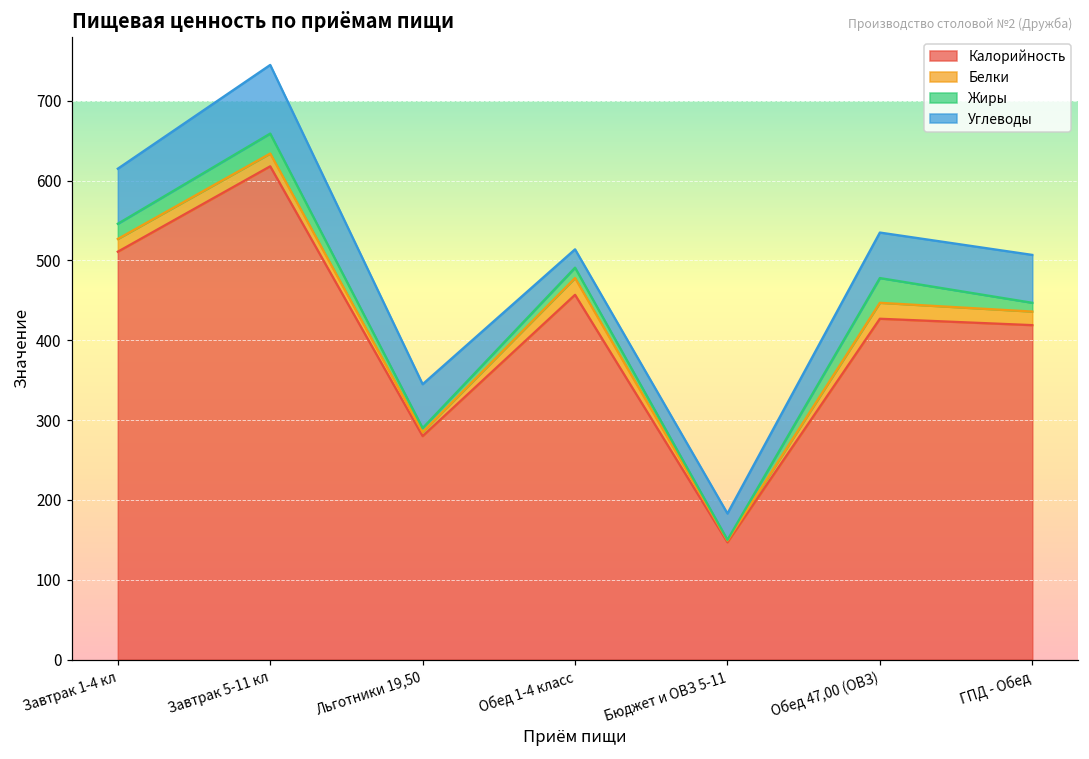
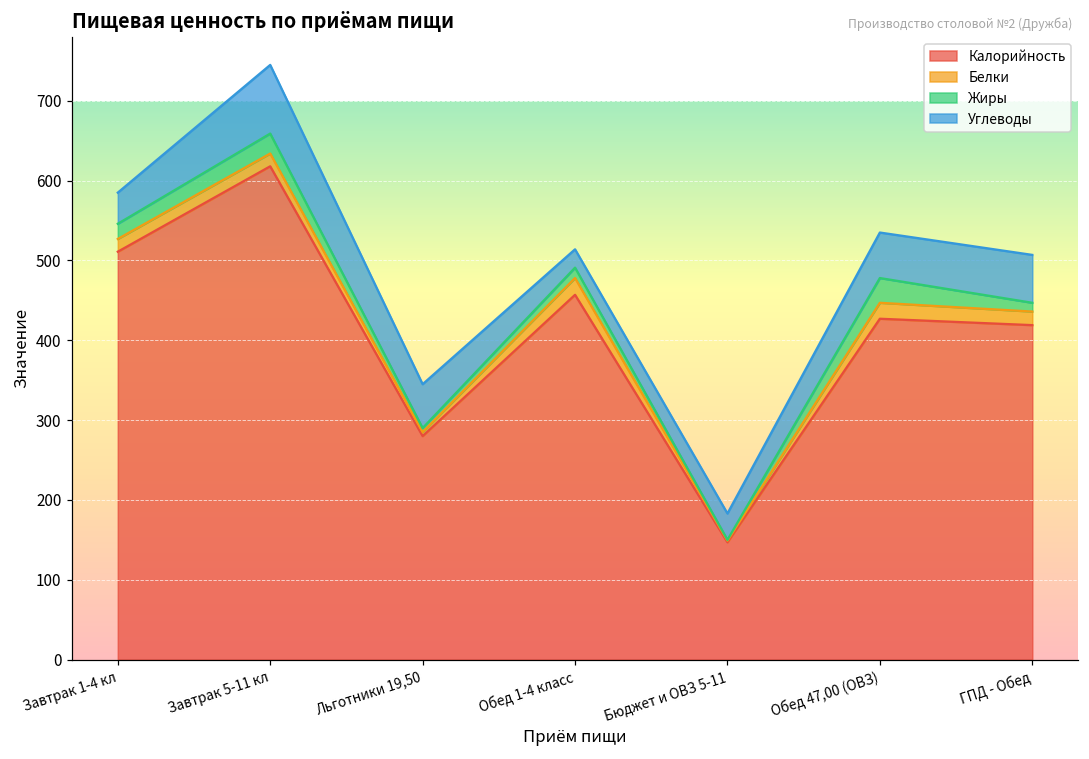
Углеводы, Завтрак 1-4 кл: 70 -> 40
